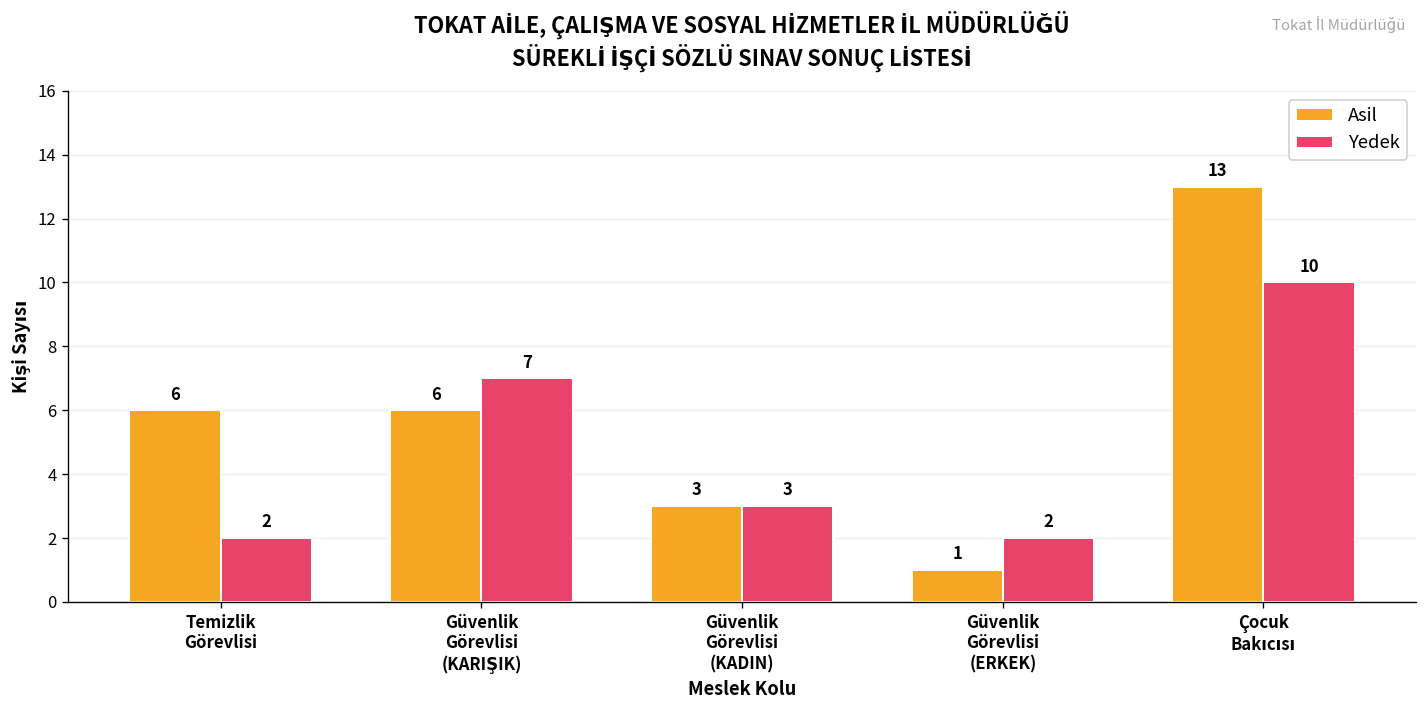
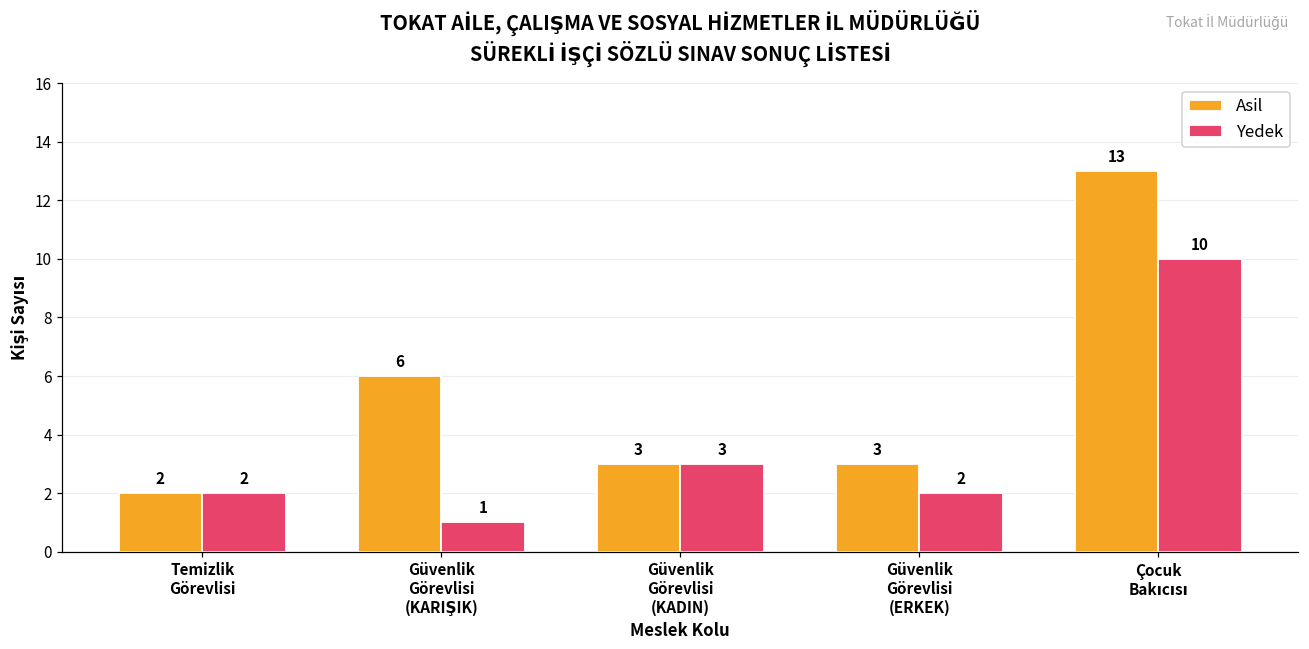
Asil, Temizlik Görevlisi: 6 -> 2
Yedek, Güvenlik Görevlisi (KARIŞIK): 7 -> 1
Asil, Güvenlik Görevlisi (ERKEK): 1 -> 3
